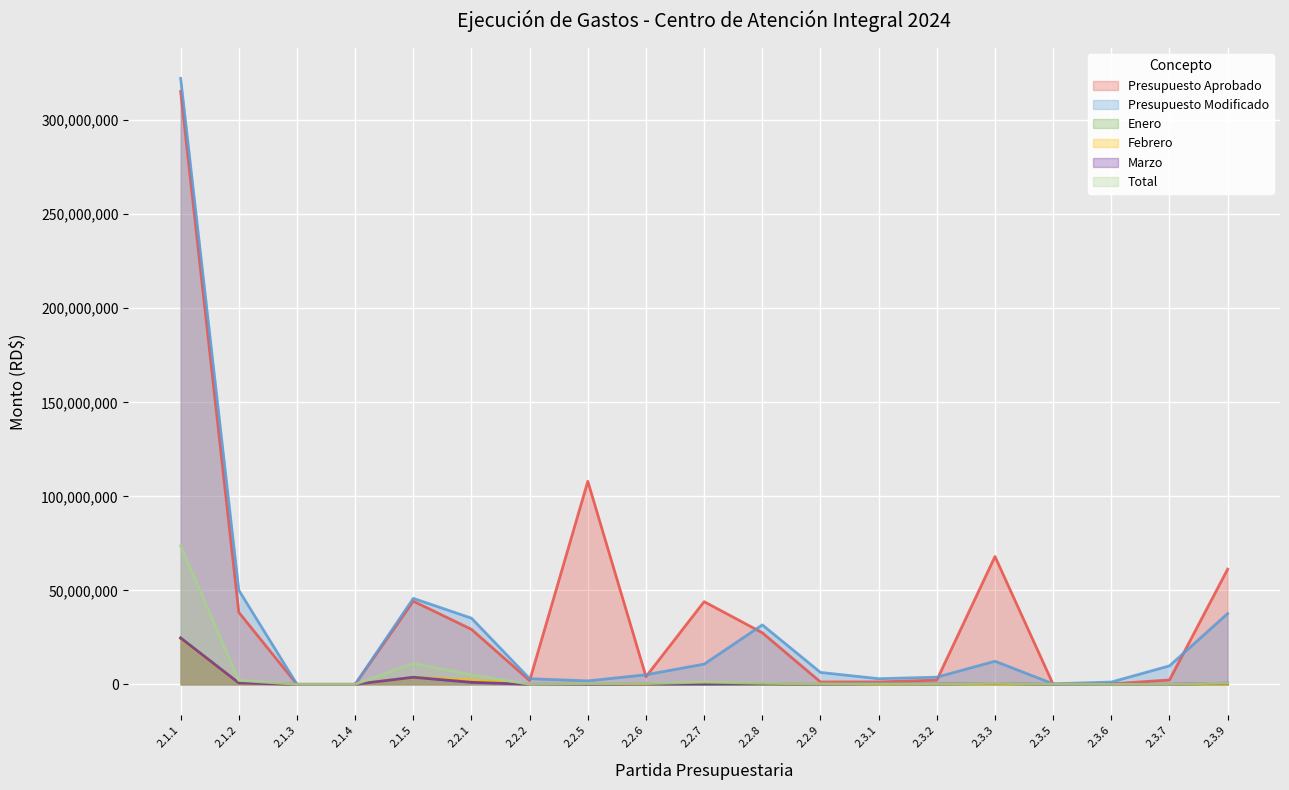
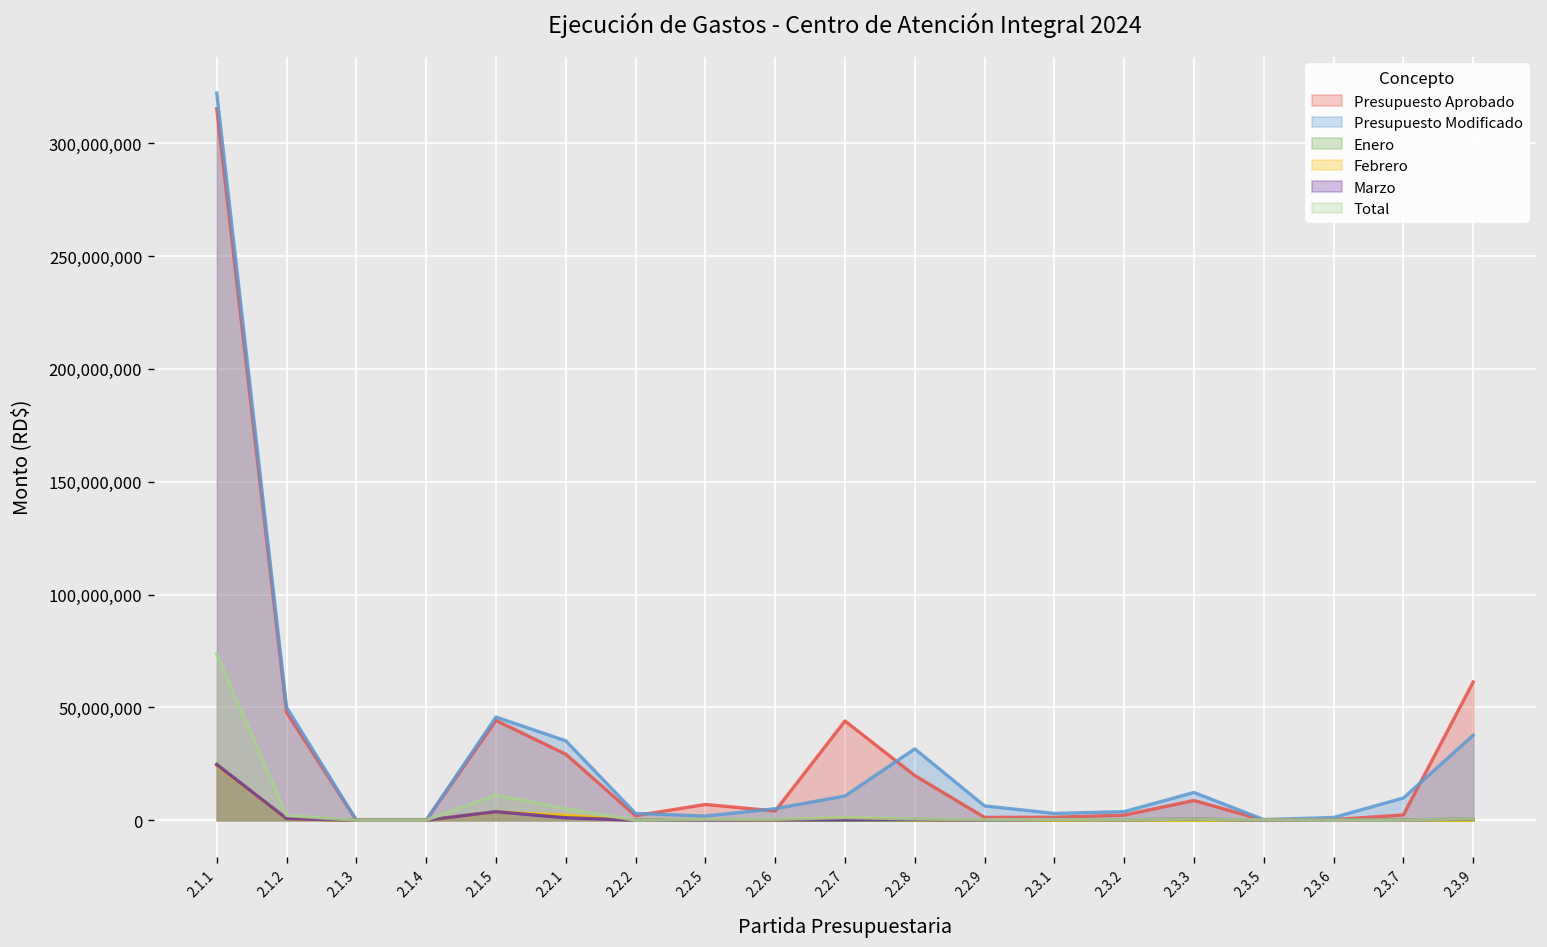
Presupuesto Aprobado, 2.1.2: 38,000,000 -> 48,000,000
Presupuesto Aprobado, 2.2.5: 108,000,000 -> 7,000,000
Presupuesto Aprobado, 2.2.8: 27,000,000 -> 20,000,000
Presupuesto Aprobado, 2.3.3: 68,000,000 -> 9,000,000
